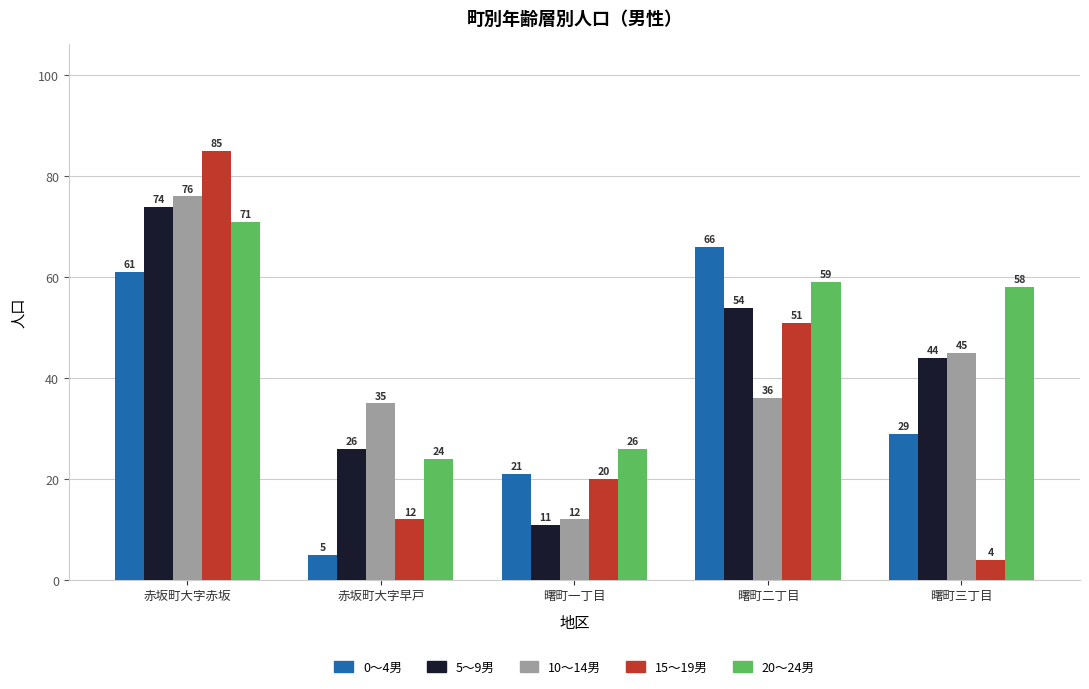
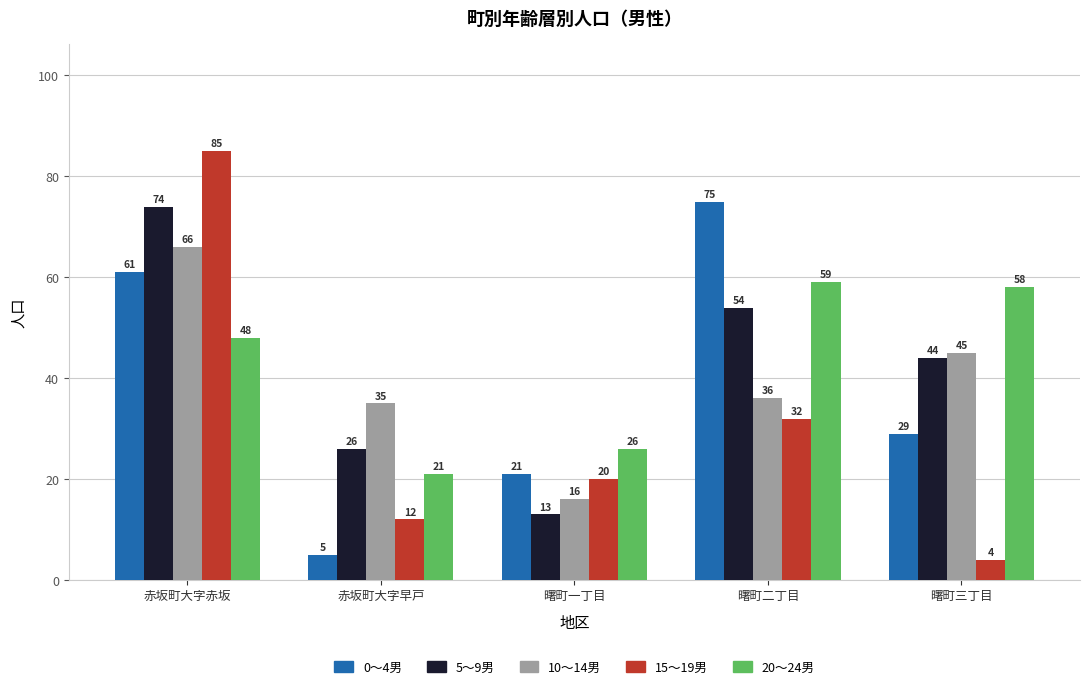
10～14男, 赤坂町大字赤坂: 76 -> 66
20～24男, 赤坂町大字赤坂: 71 -> 48
20～24男, 赤坂町大字早戸: 24 -> 21
5～9男, 曙町一丁目: 11 -> 13
10～14男, 曙町一丁目: 12 -> 16
0～4男, 曙町二丁目: 66 -> 75
15～19男, 曙町二丁目: 51 -> 32
